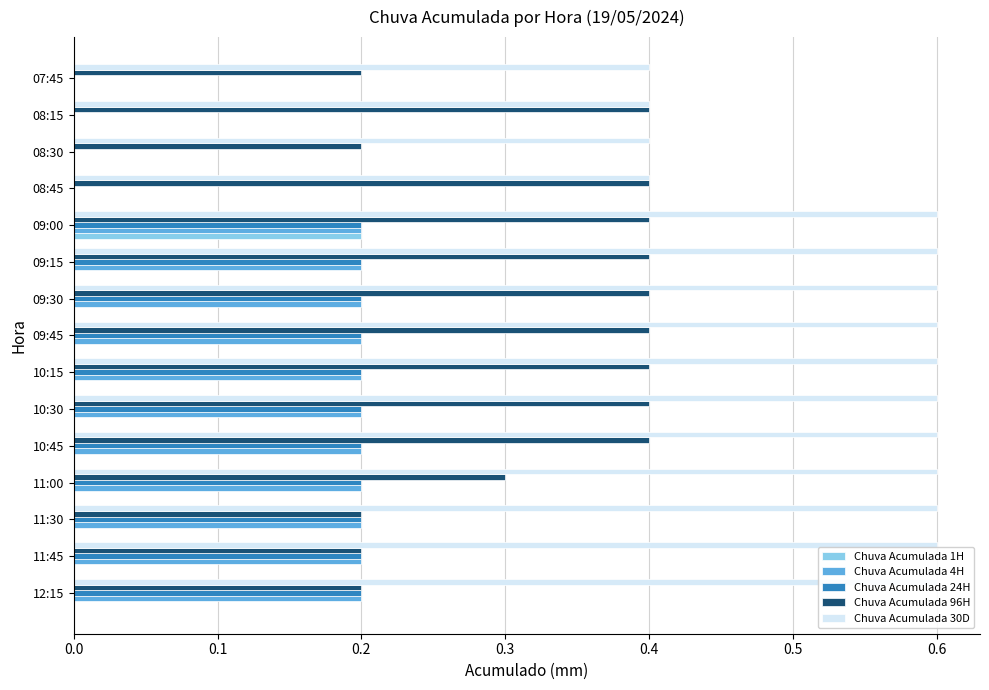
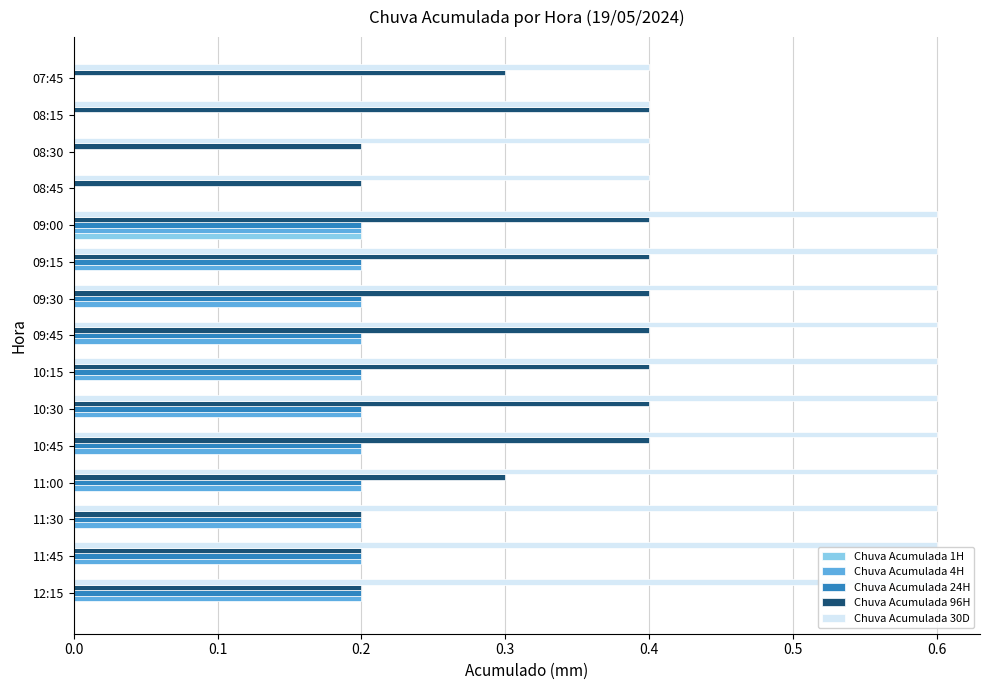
Chuva Acumulada 96H, 07:45: 0.2 -> 0.3
Chuva Acumulada 96H, 08:45: 0.4 -> 0.2
